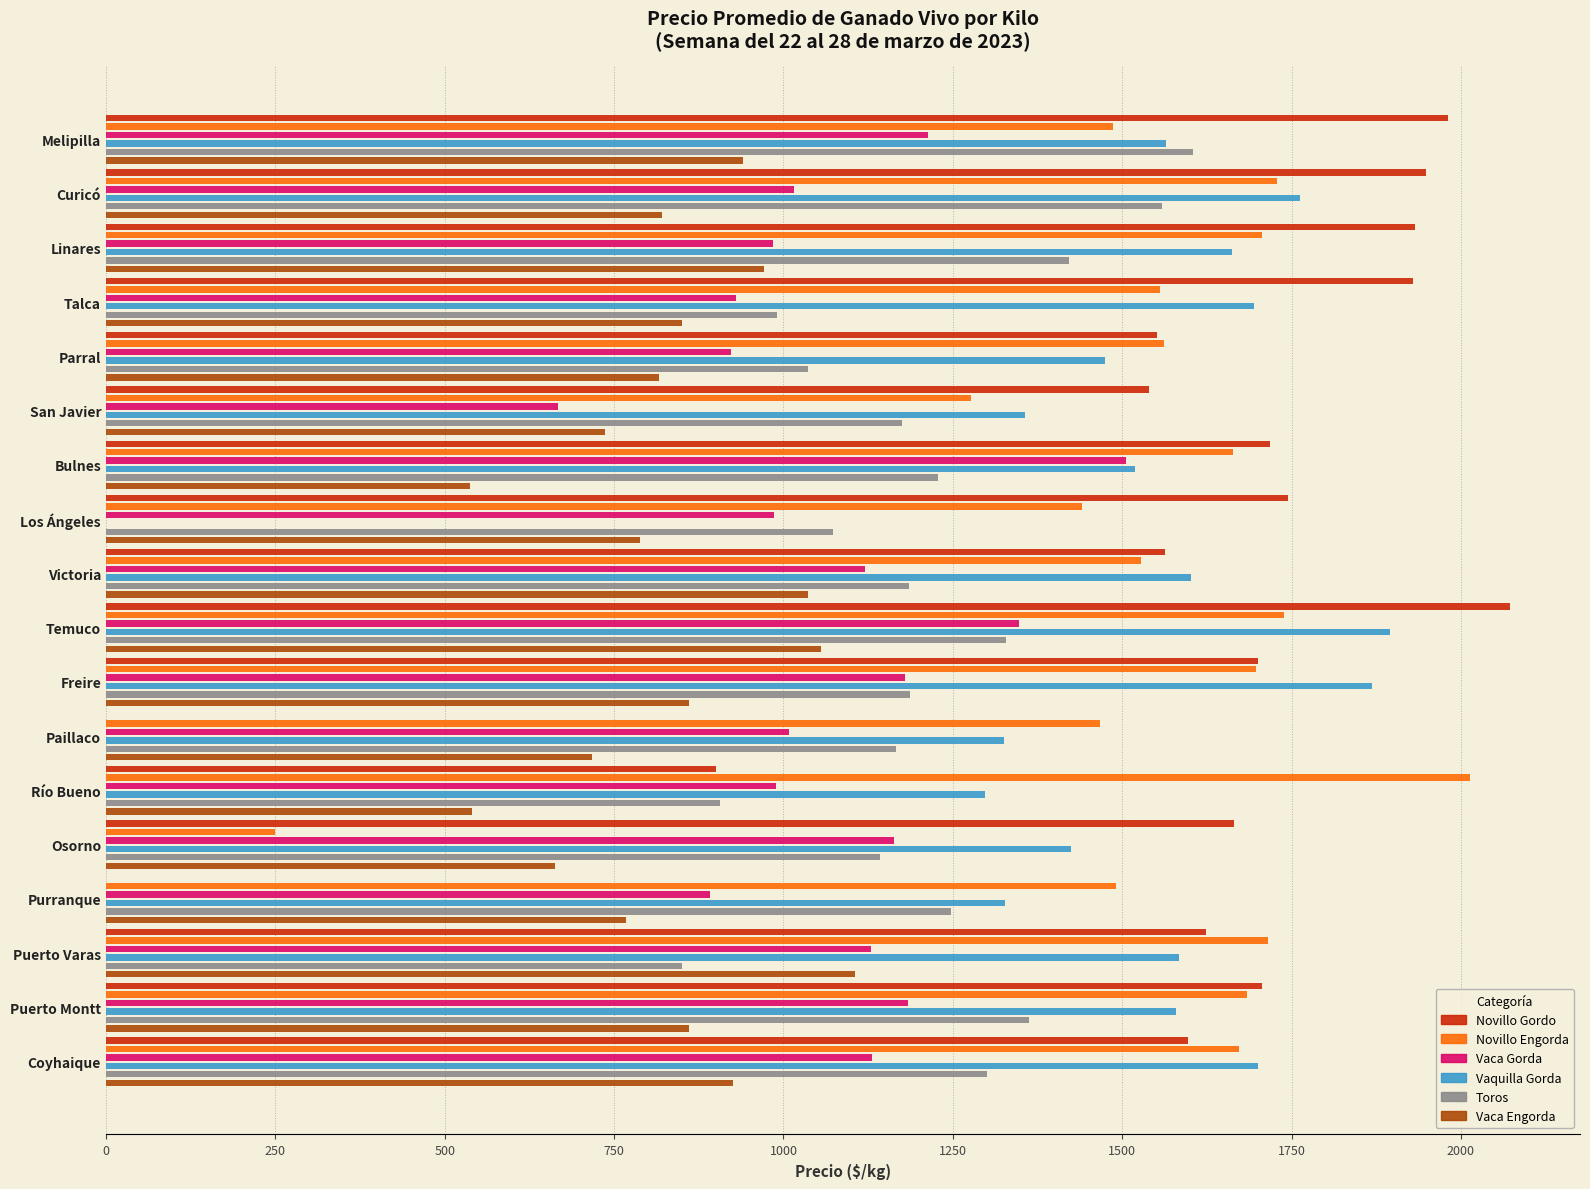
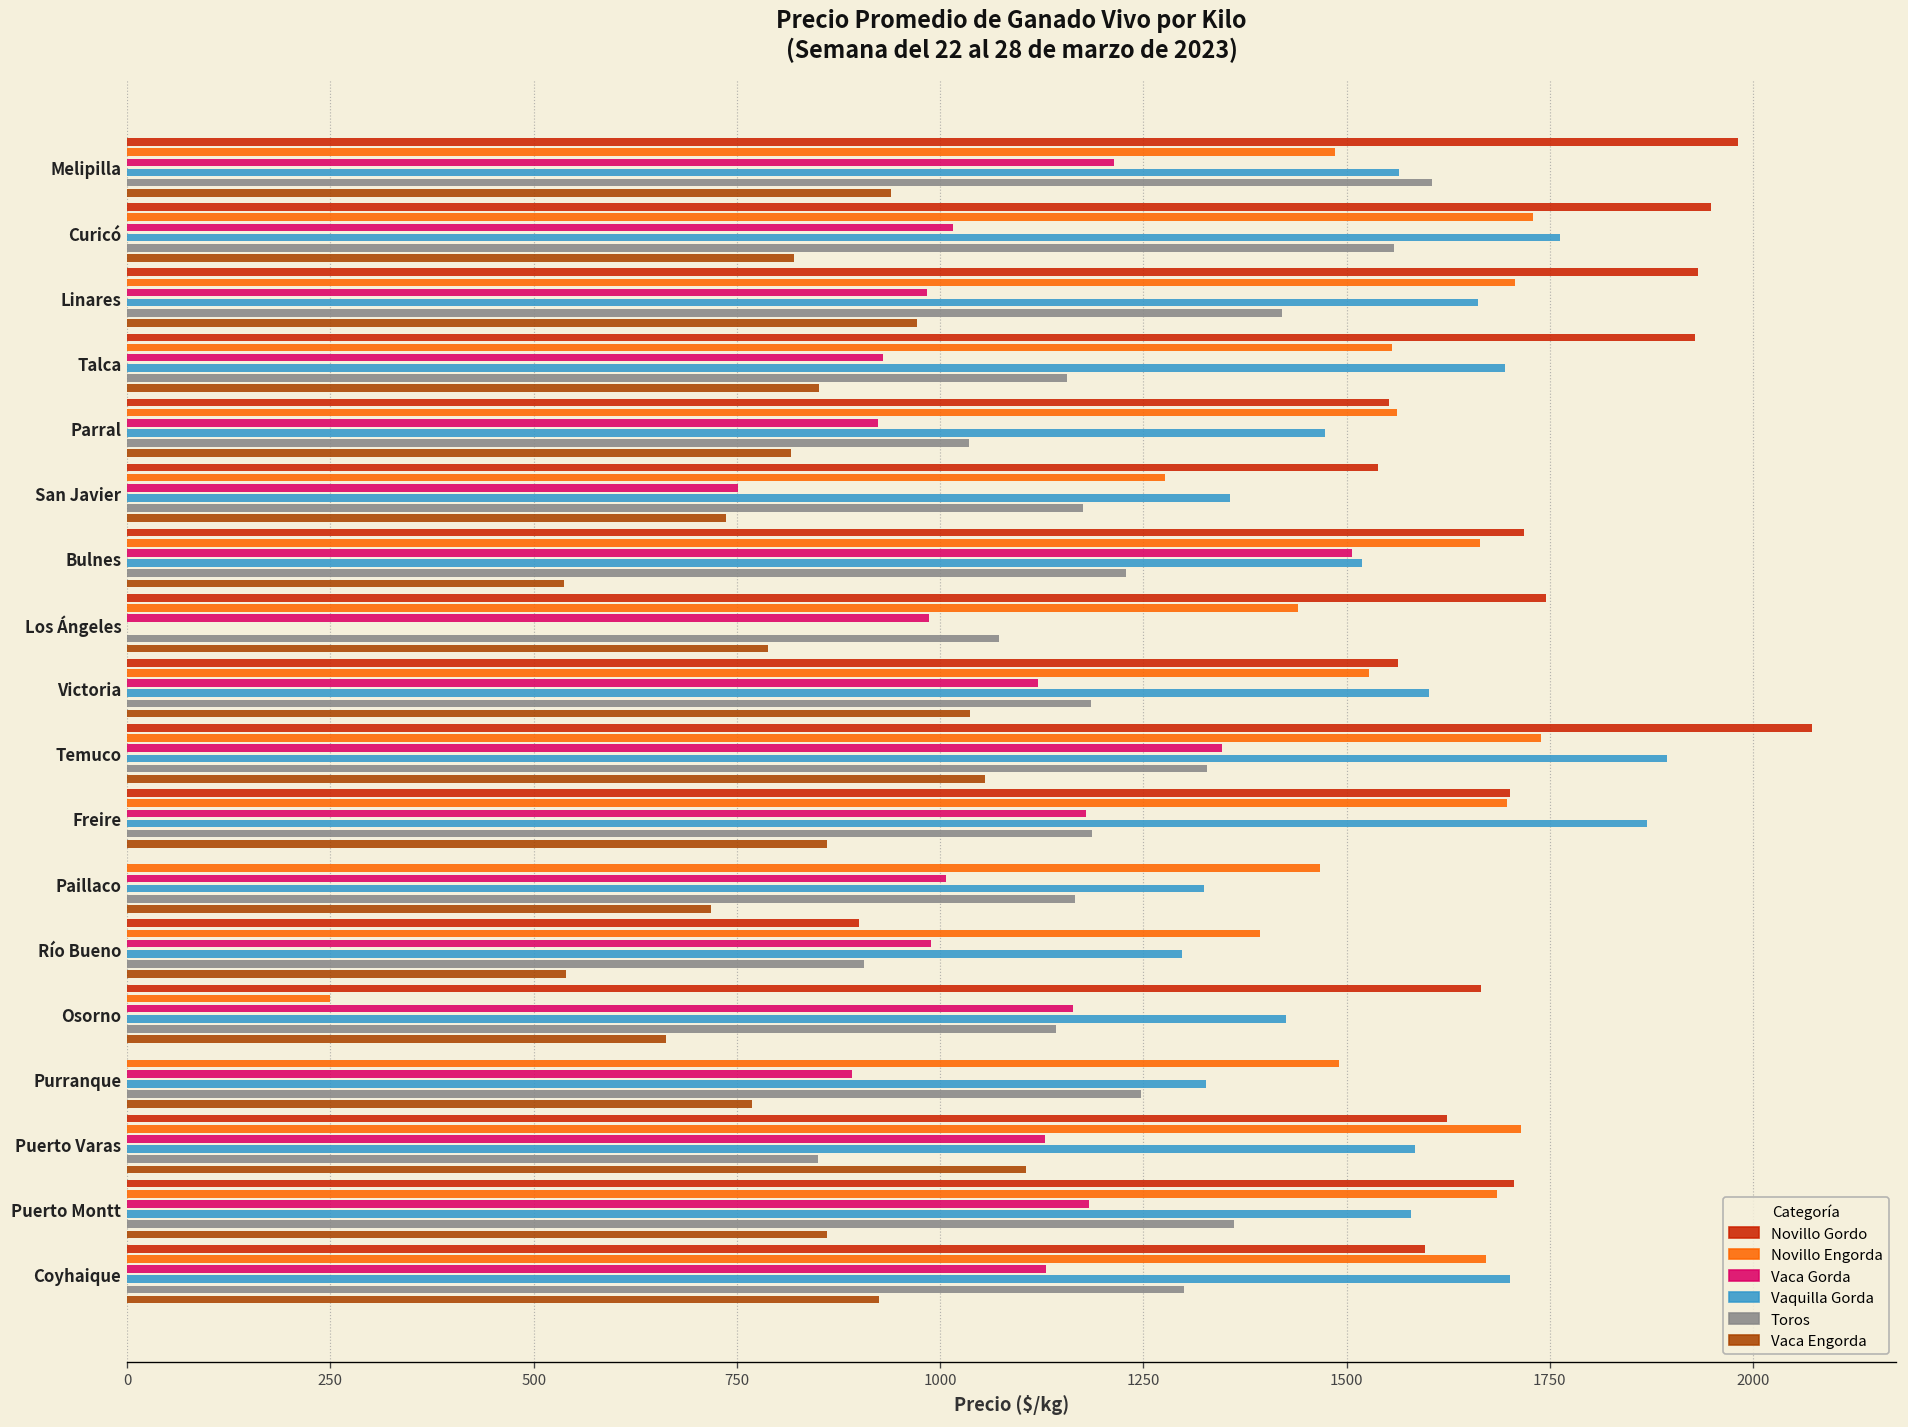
Toros, Talca: 990 -> 1160
Vaca Gorda, San Javier: 670 -> 750
Novillo Engorda, Río Bueno: 2010 -> 1390
